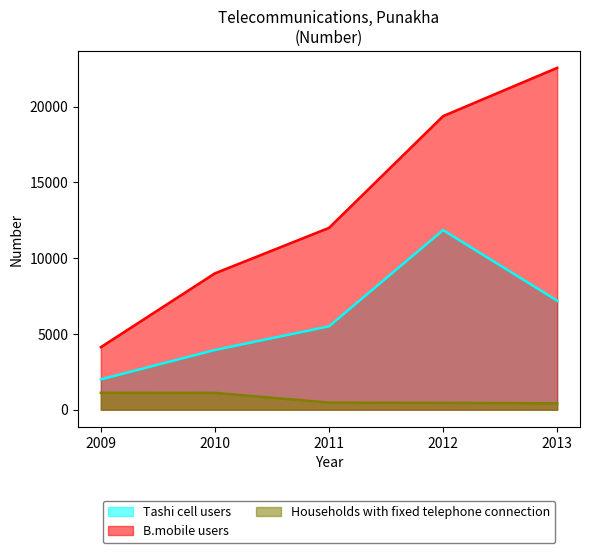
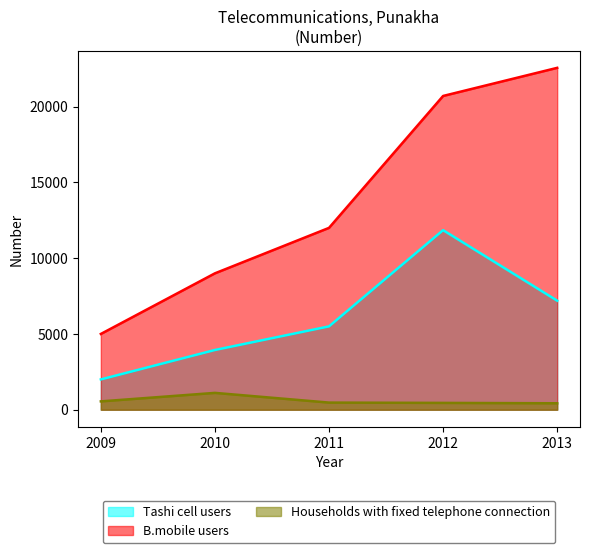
B.mobile users, 2009: 4100 -> 5000
Households with fixed telephone connection, 2009: 1100 -> 600
B.mobile users, 2012: 19400 -> 20700
